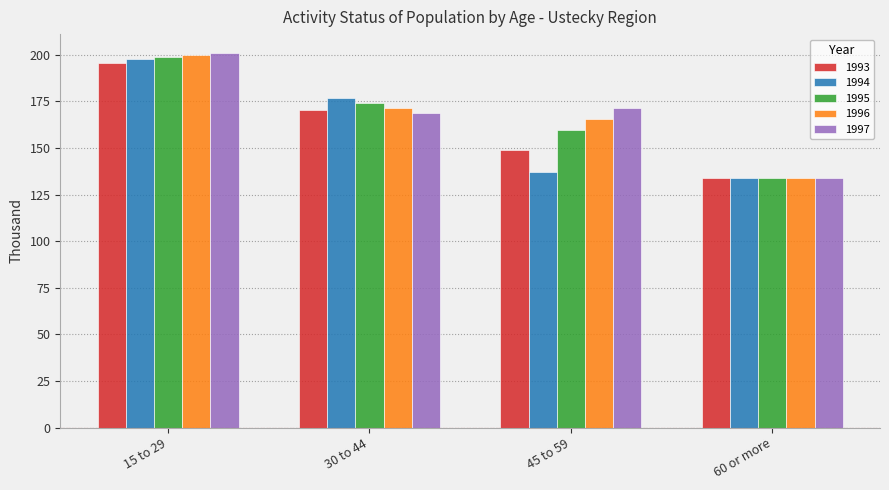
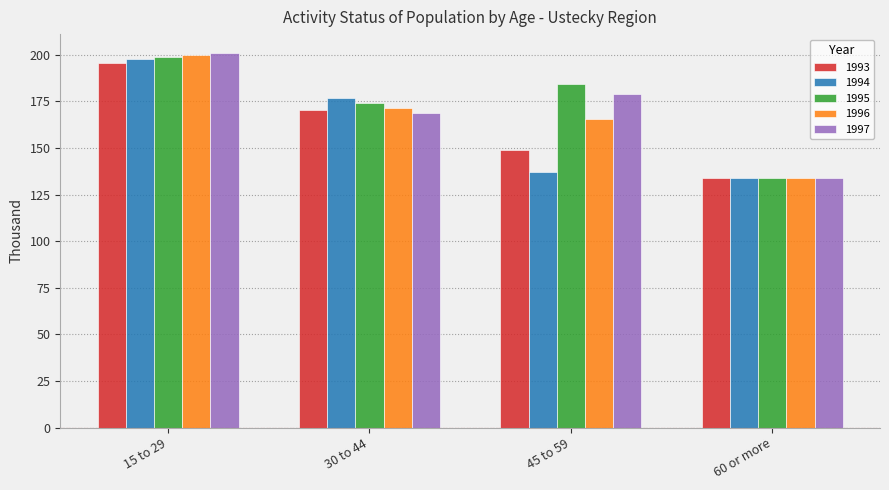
1995, 45 to 59: 160 -> 184
1997, 45 to 59: 171 -> 179
